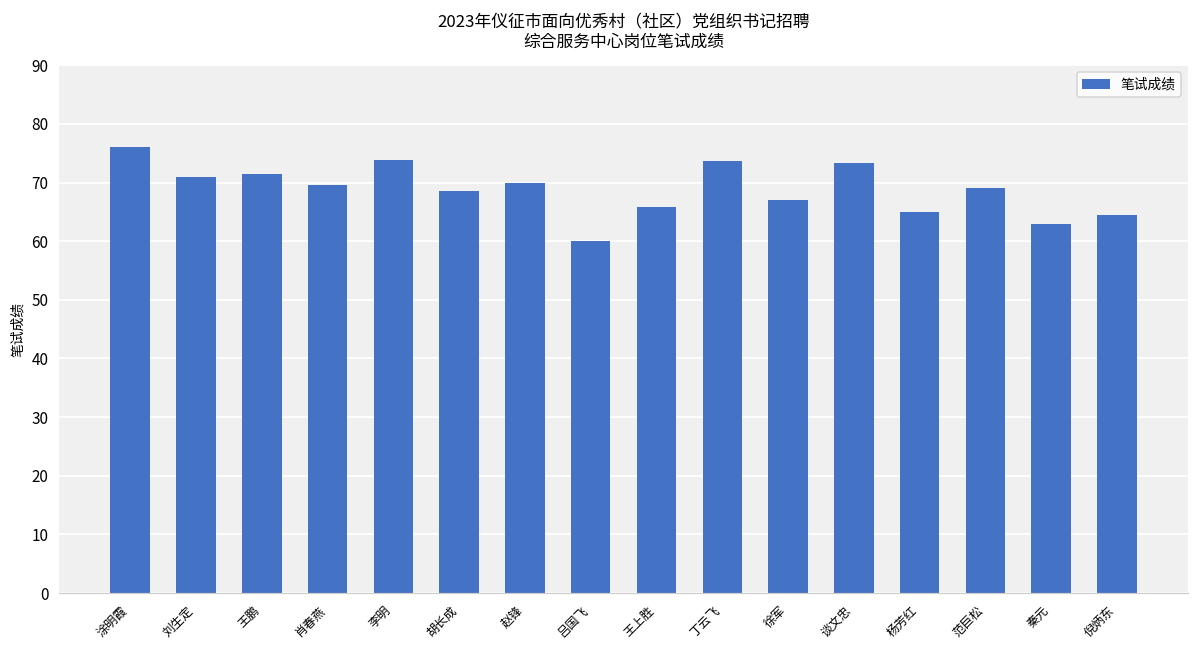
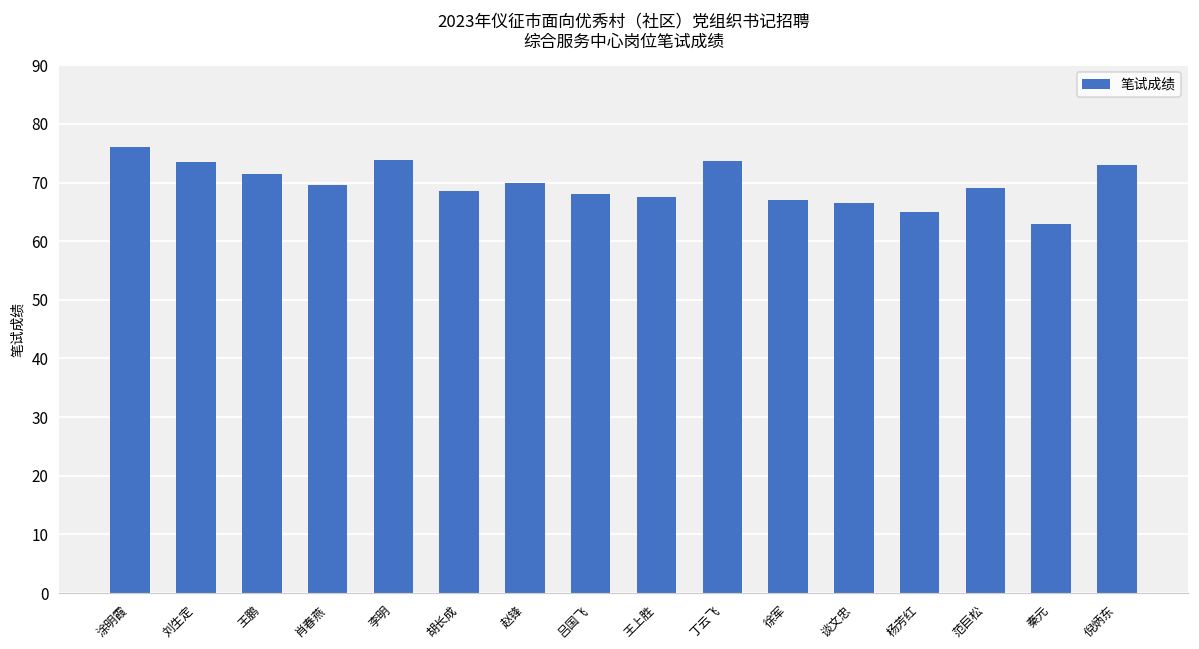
刘生定: 71 -> 74
吕国飞: 60 -> 68
王上胜: 66 -> 68
谈文忠: 73 -> 67
倪炳东: 65 -> 73
